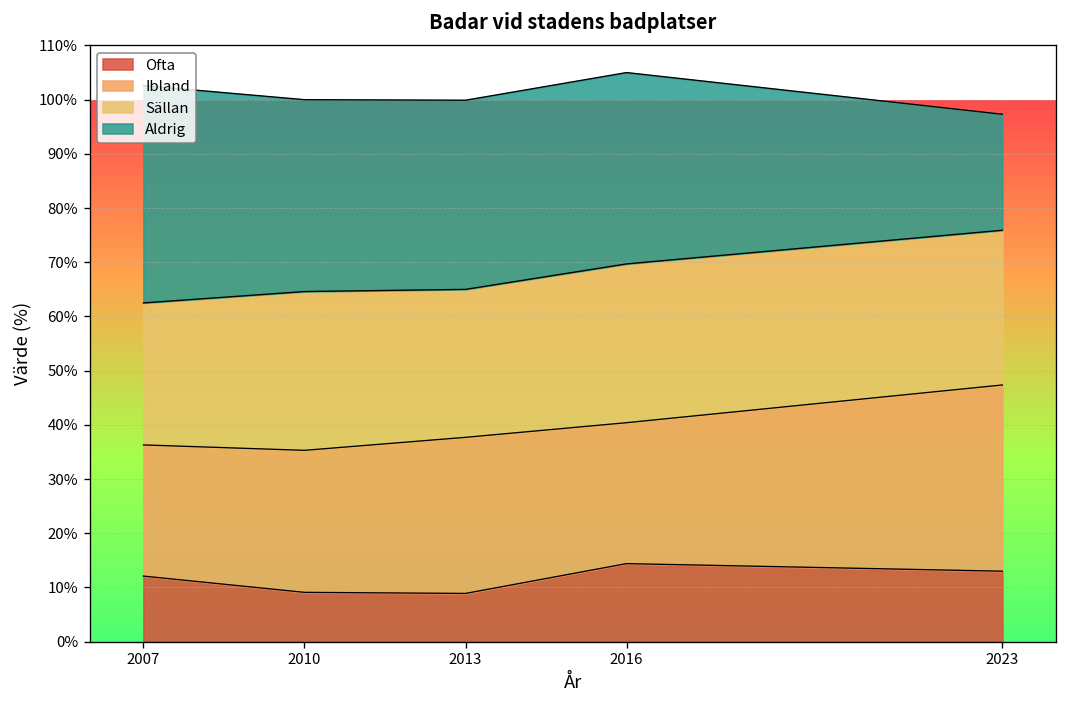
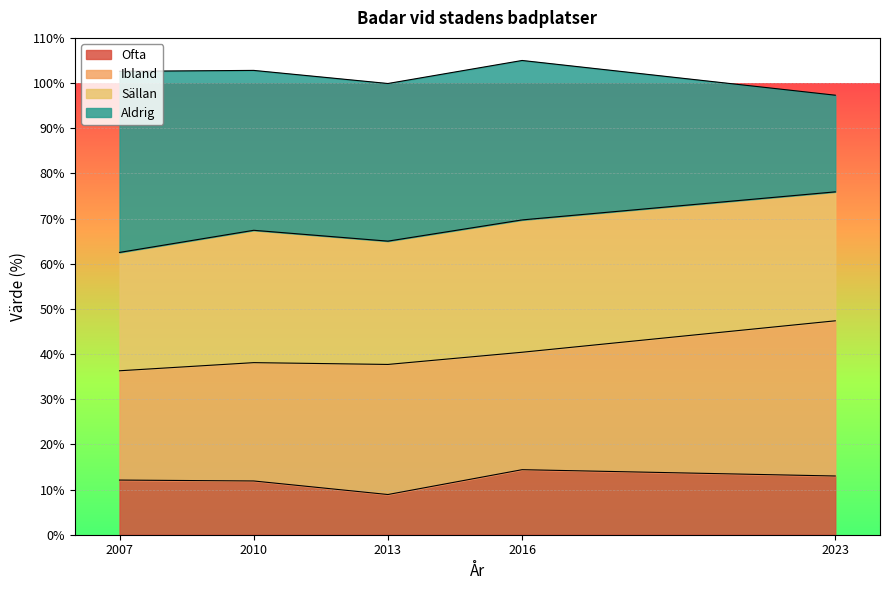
Ofta, 2010: 9% -> 12%
